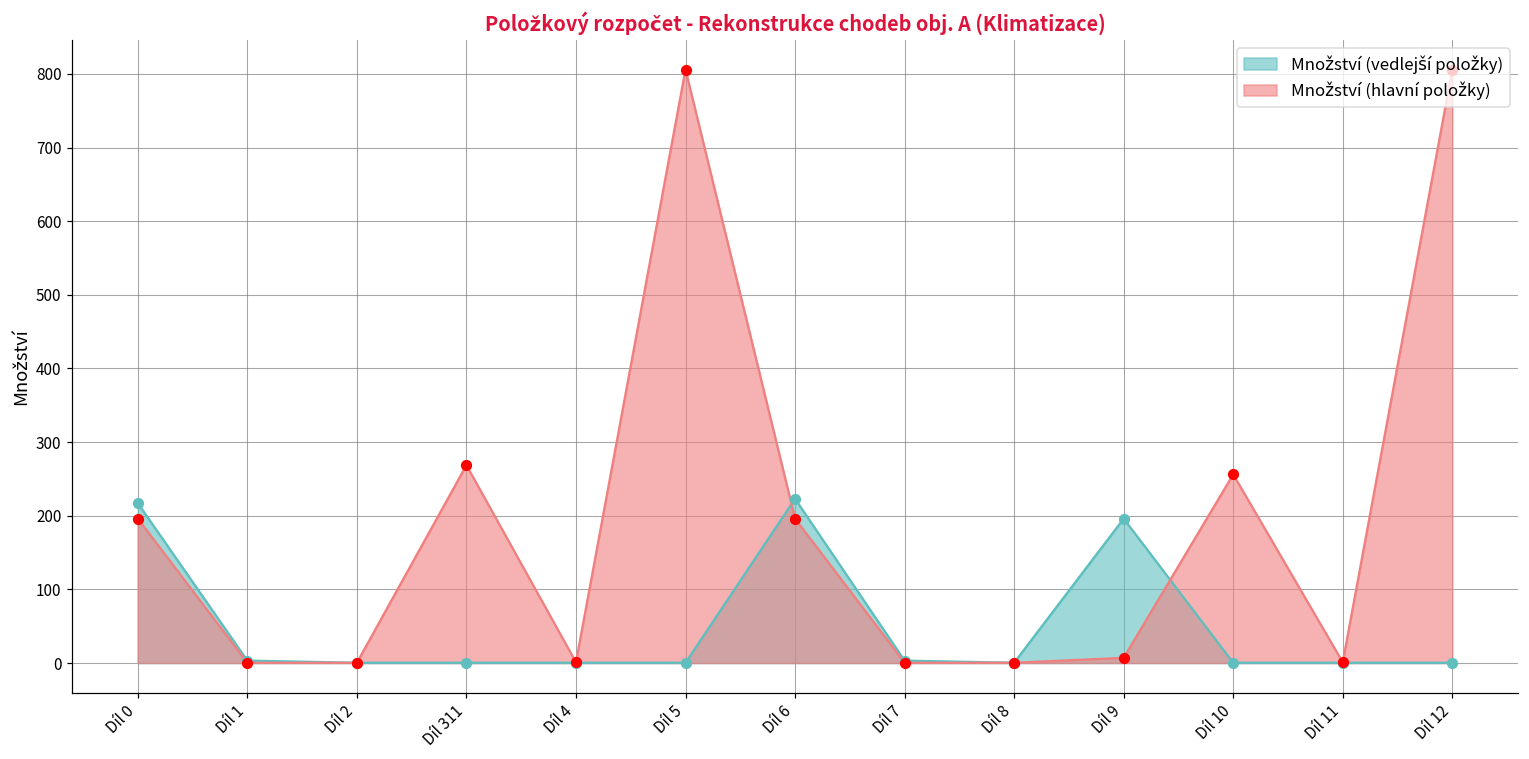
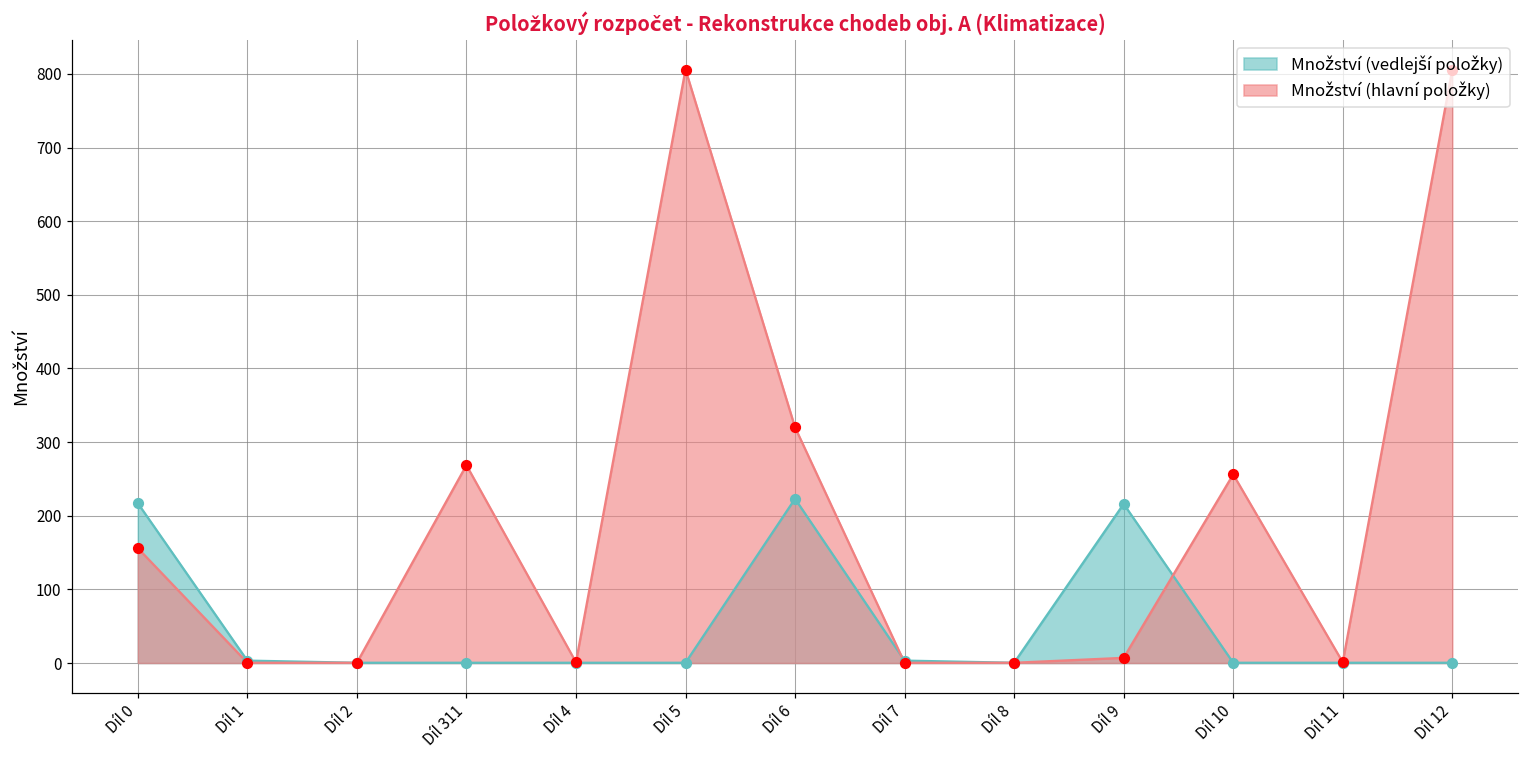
Množství (hlavní položky), Díl 0: 200 -> 160
Množství (hlavní položky), Díl 6: 200 -> 320
Množství (vedlejší položky), Díl 9: 200 -> 220
